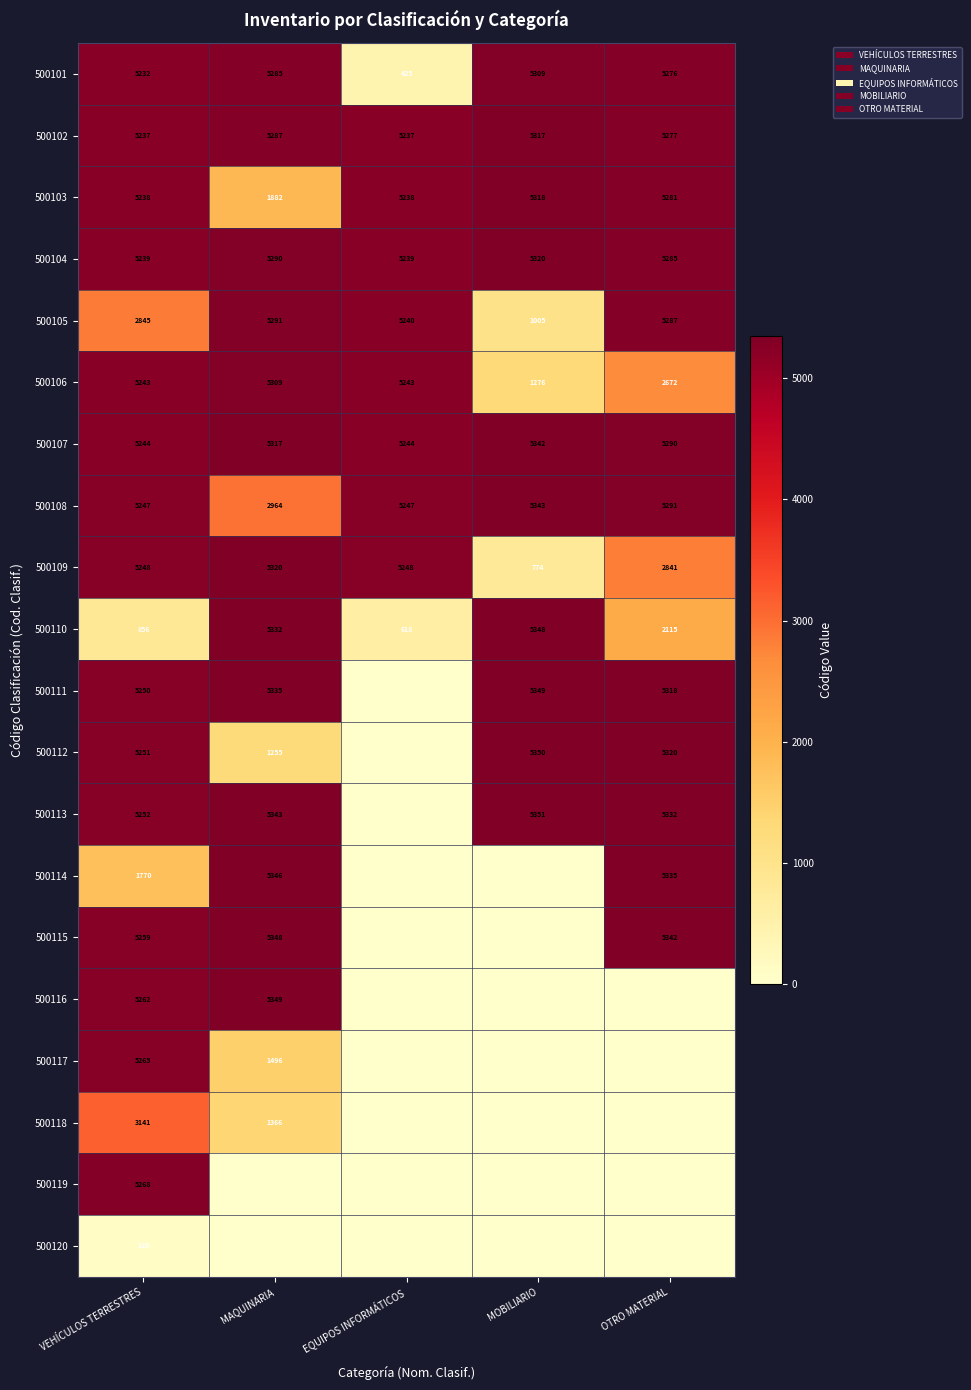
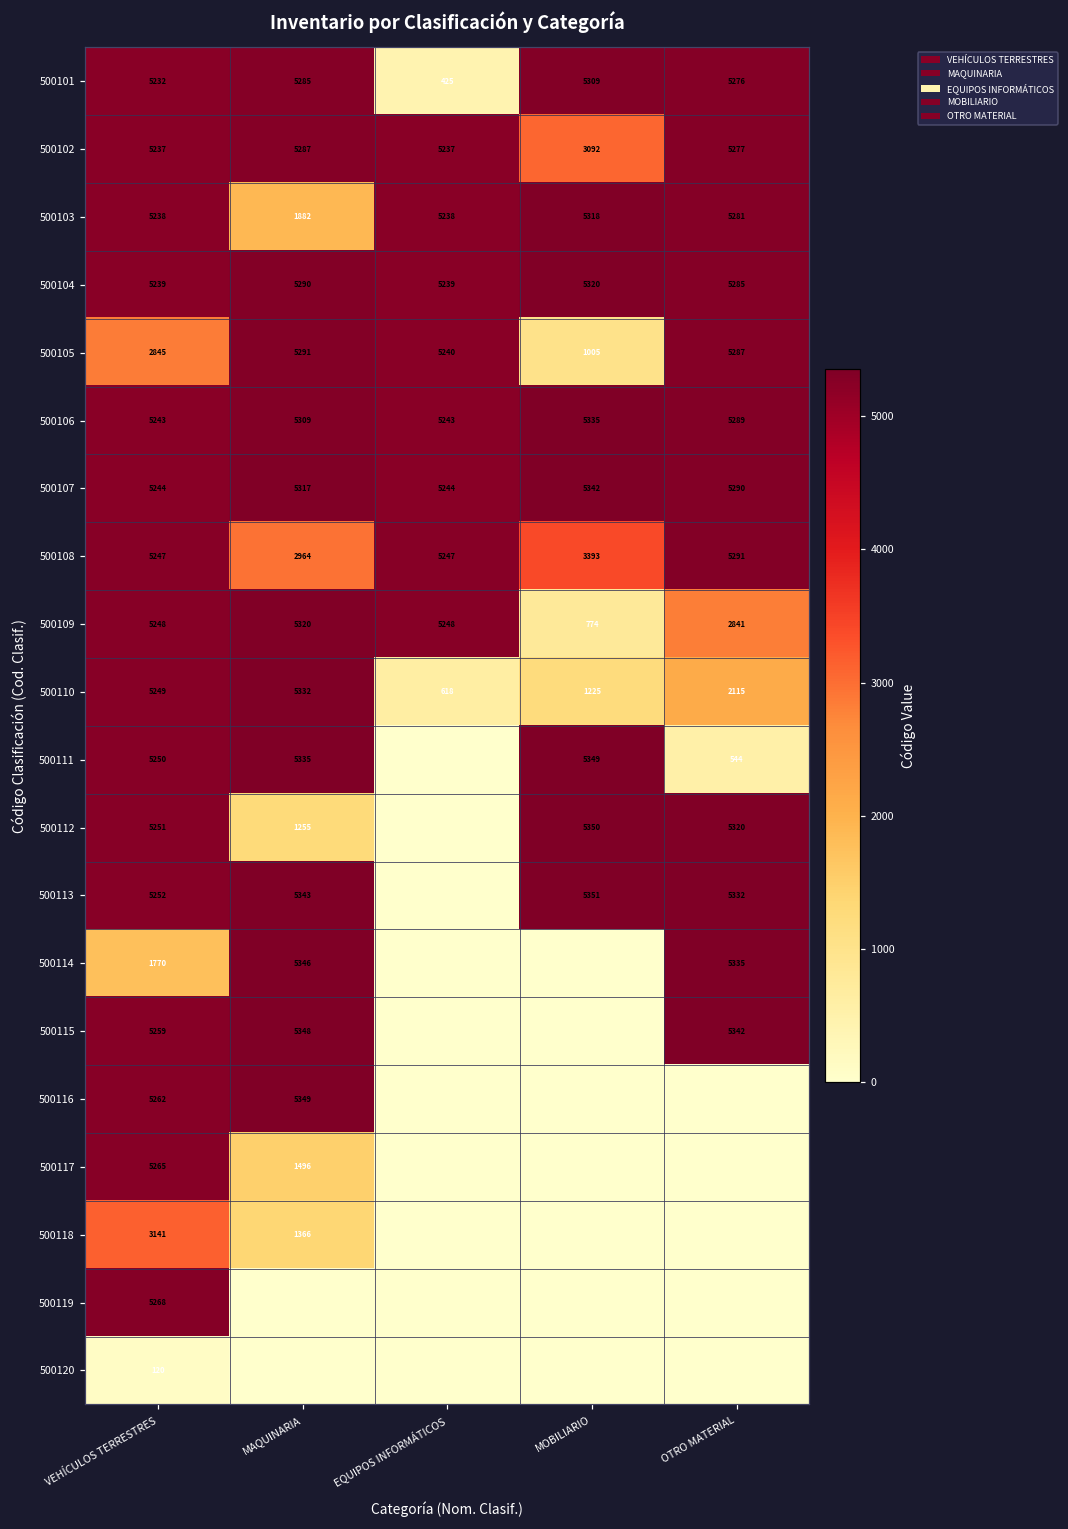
500102, MOBILIARIO: 5317 -> 3092
500106, MOBILIARIO: 1276 -> 5335
500106, OTRO MATERIAL: 2672 -> 5289
500108, MOBILIARIO: 5343 -> 3393
500110, VEHÍCULOS TERRESTRES: 856 -> 5249
500110, MOBILIARIO: 5348 -> 1225
500111, OTRO MATERIAL: 5318 -> 544
